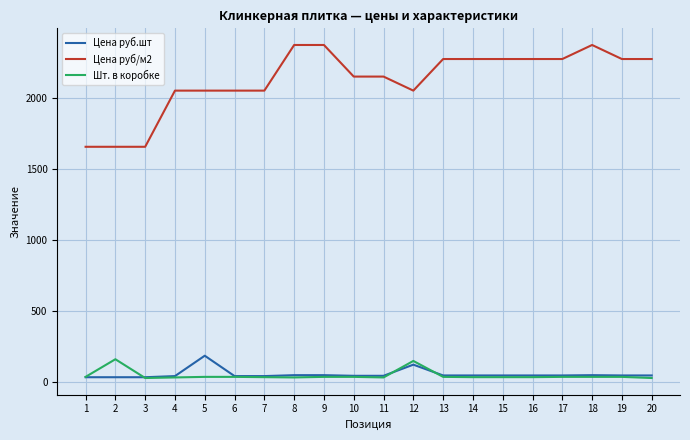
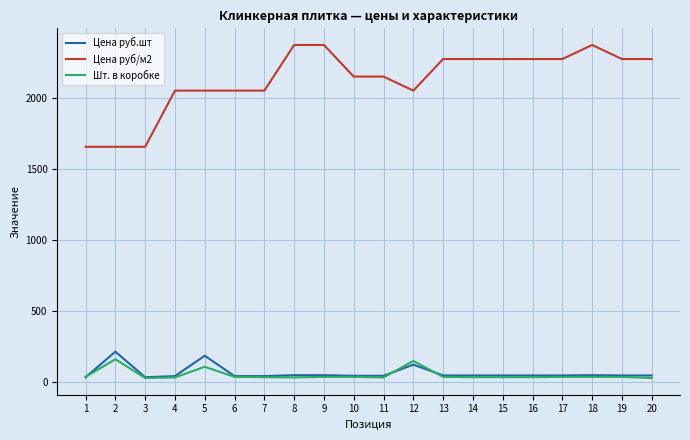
Цена руб.шт, 2: 30 -> 210
Шт. в коробке, 5: 40 -> 110
